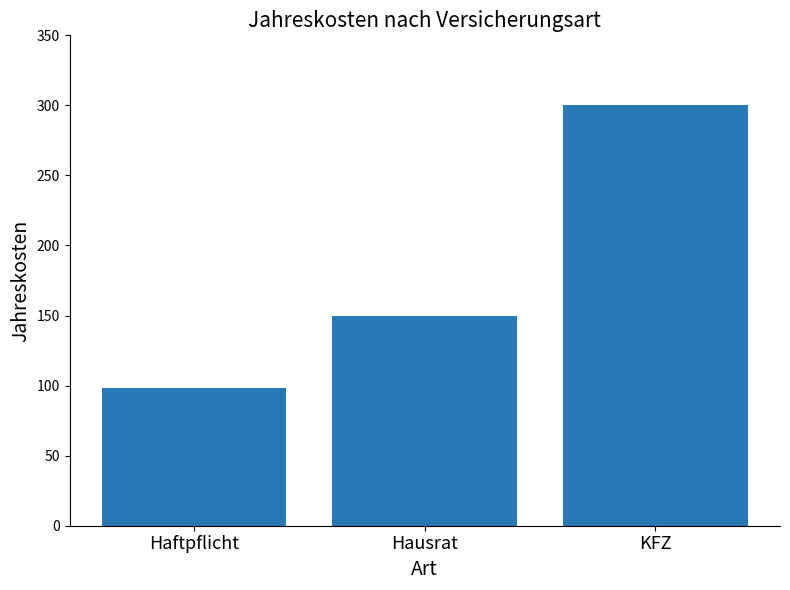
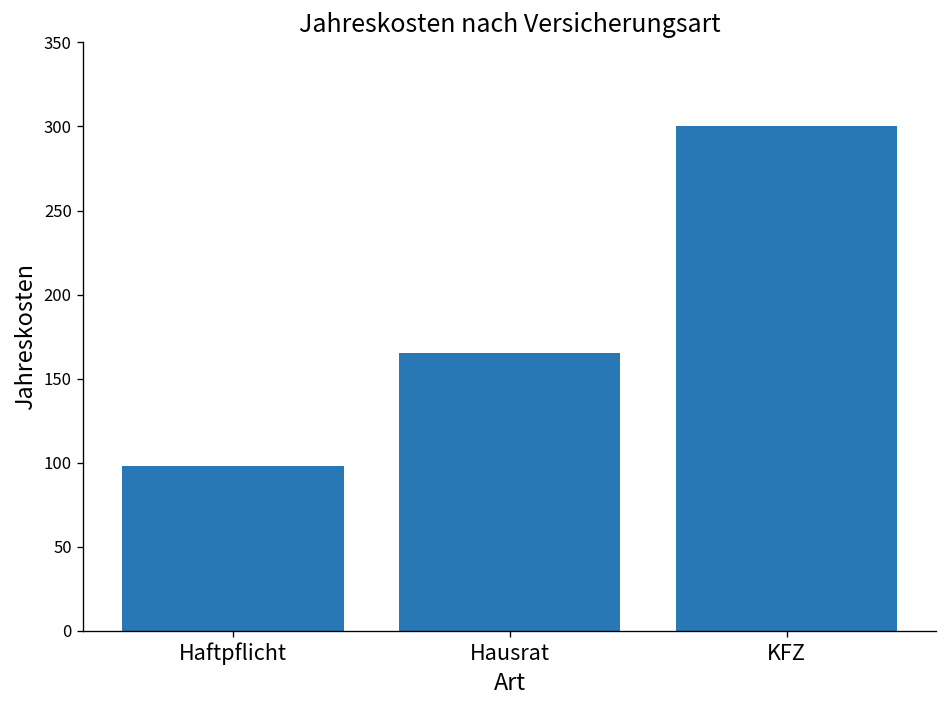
Hausrat: 150 -> 165
